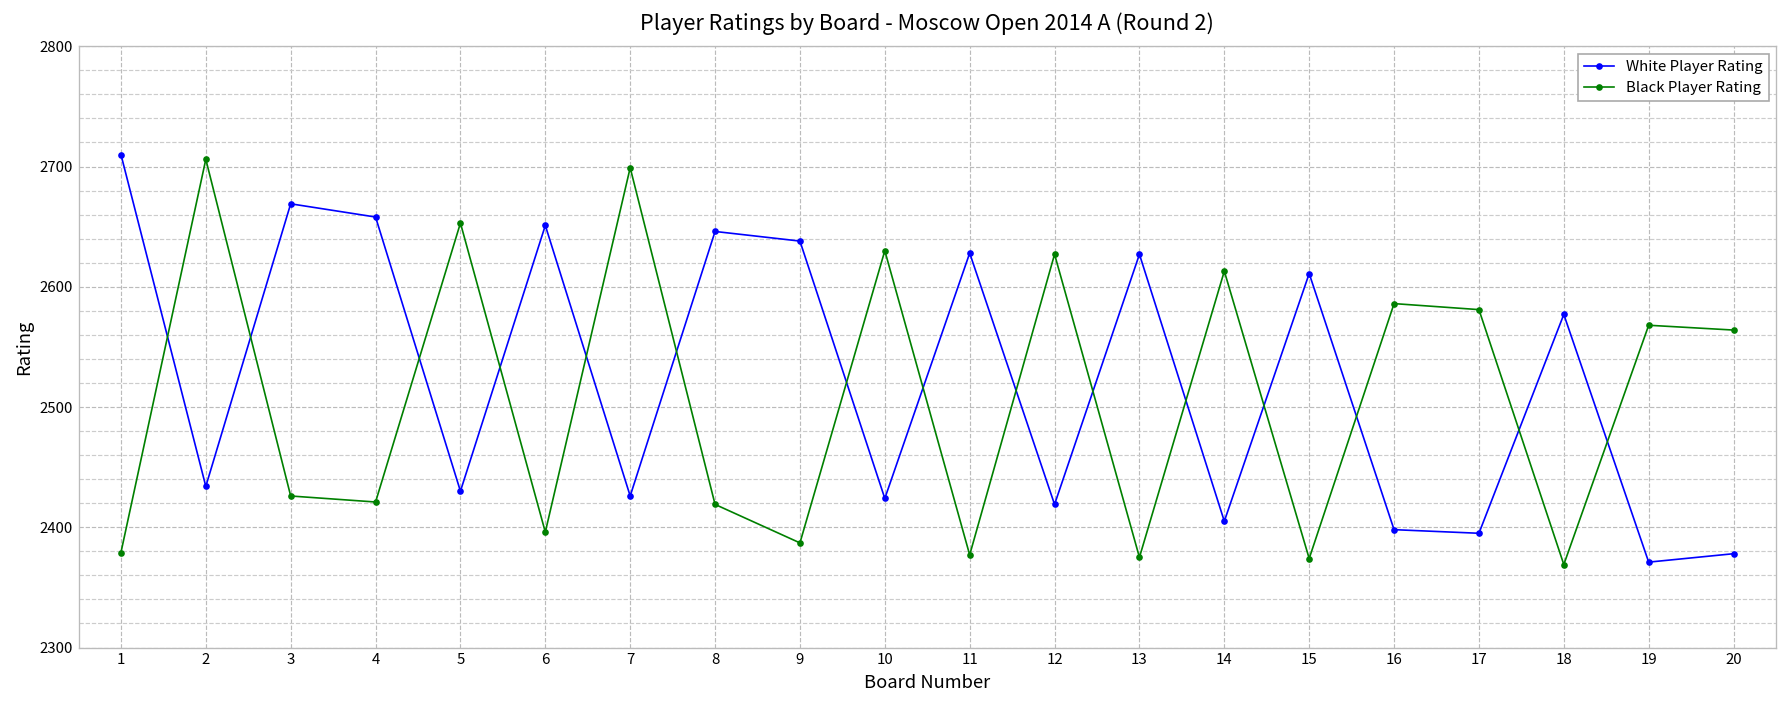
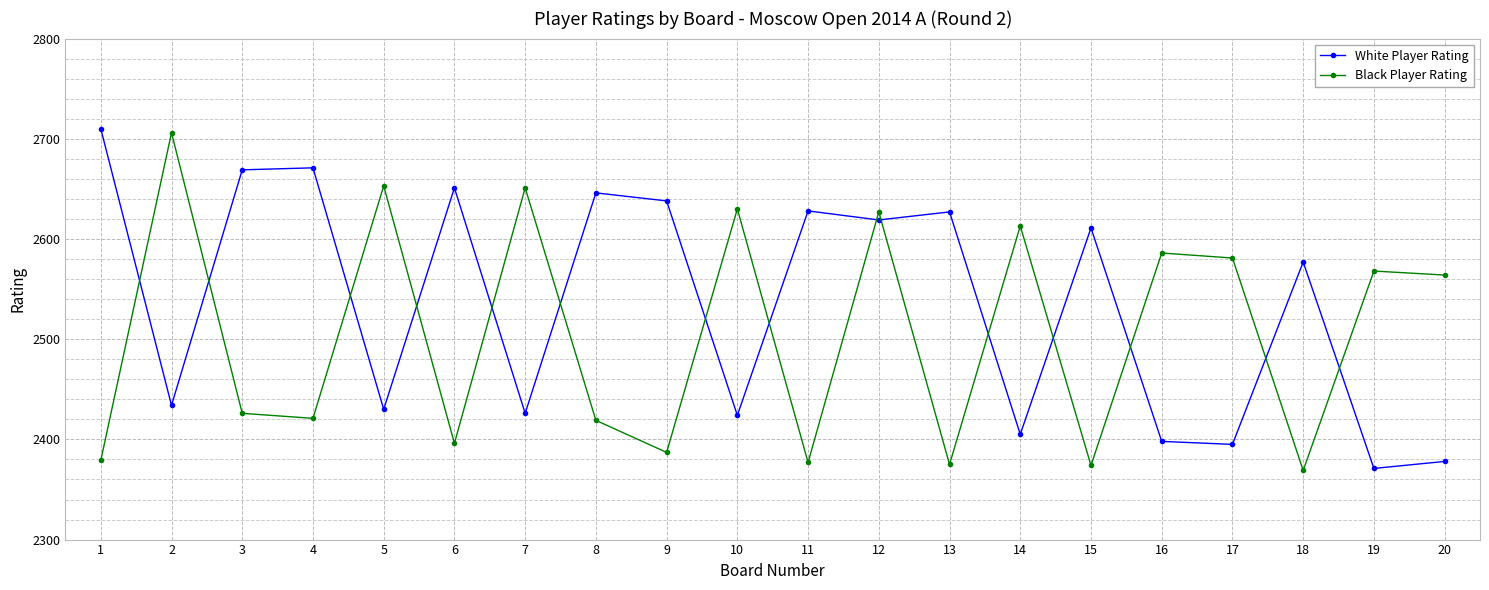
White Player Rating, 4: 2658 -> 2671
Black Player Rating, 7: 2699 -> 2651
White Player Rating, 12: 2419 -> 2619
